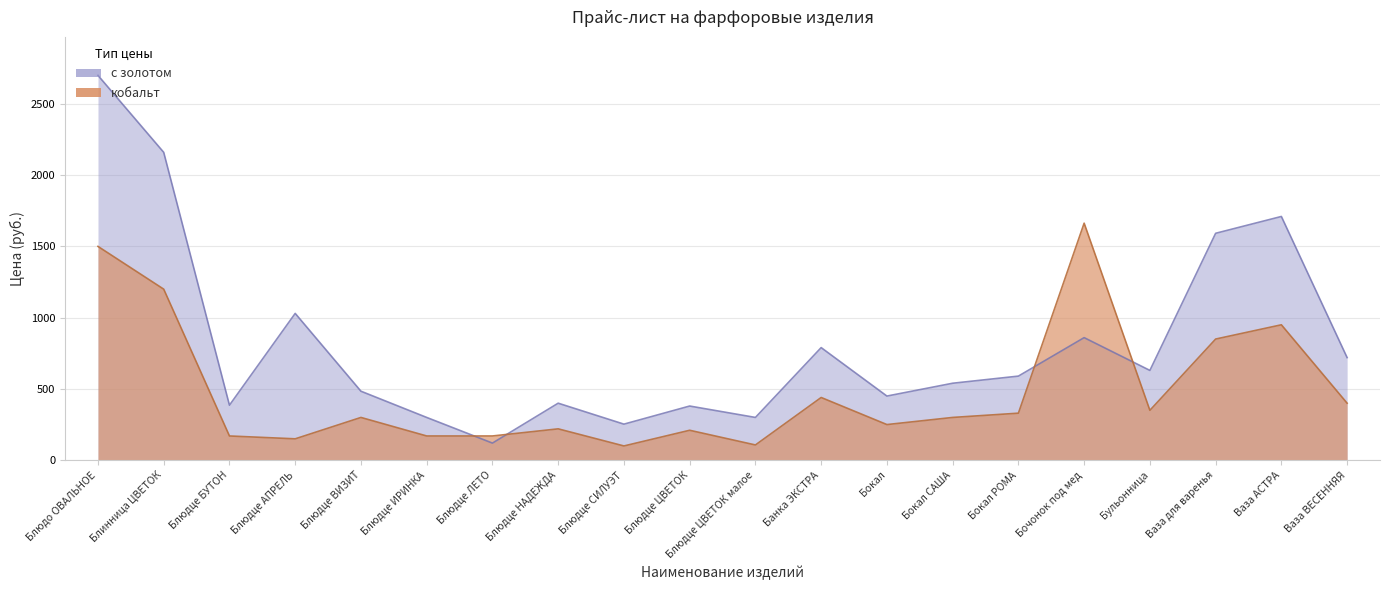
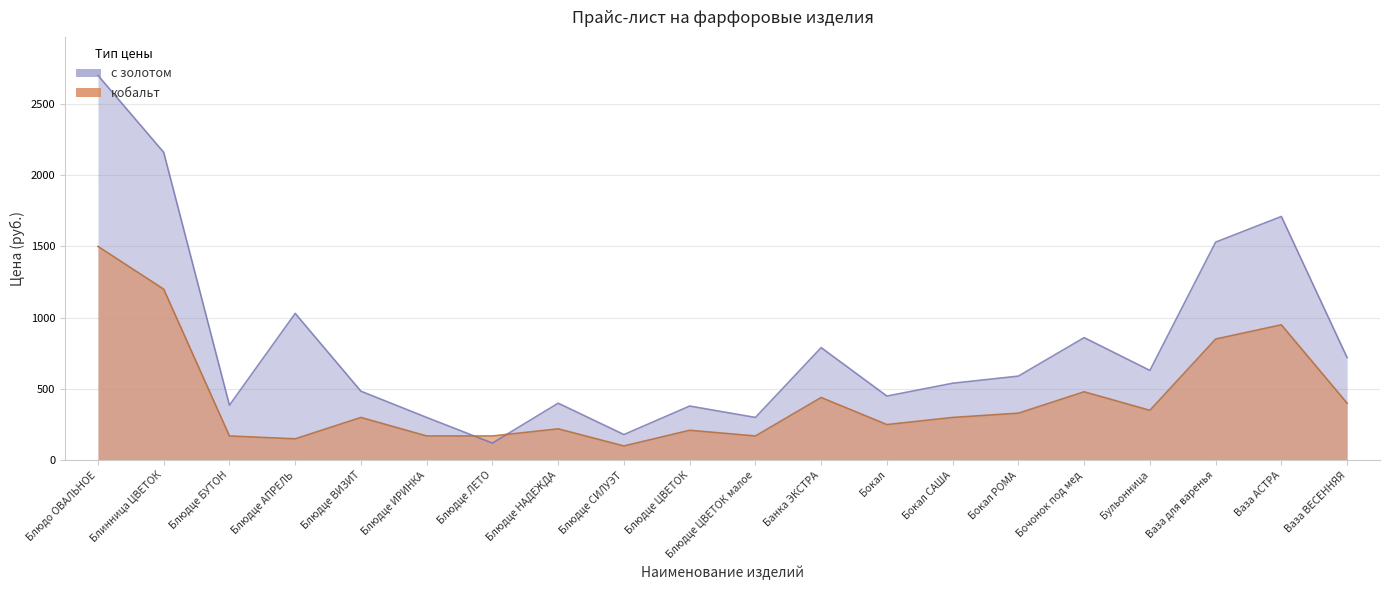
с золотом, Блюдце СИЛУЭТ: 250 -> 180
кобальт, Блюдце ЦВЕТОК малое: 110 -> 170
кобальт, Бочонок под мед: 1660 -> 480
с золотом, Ваза для варенья: 1590 -> 1530
